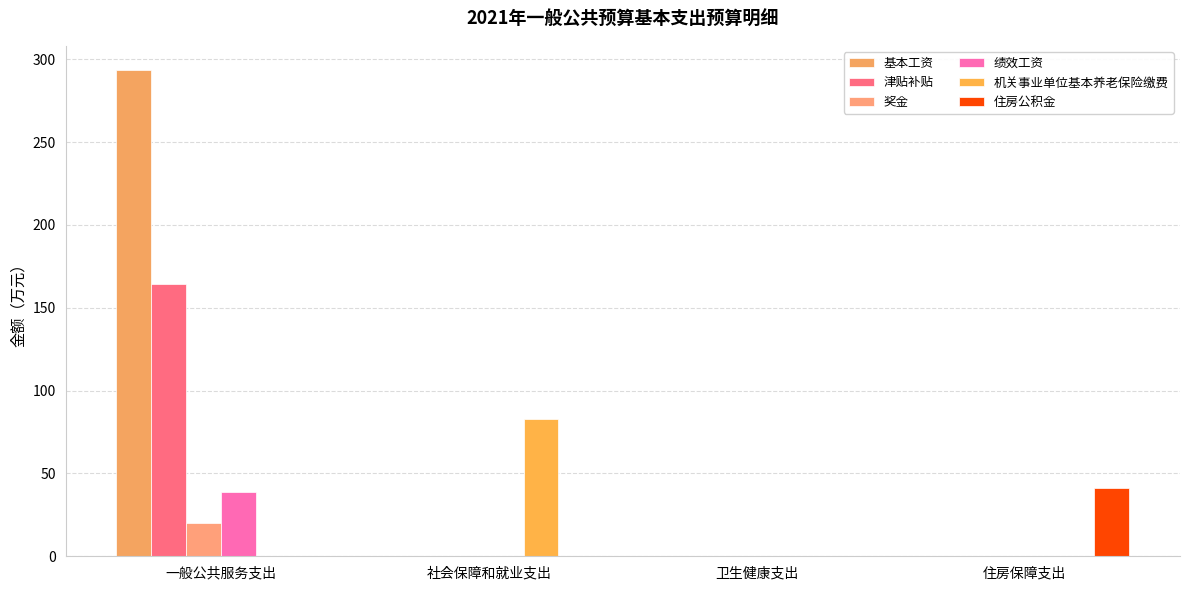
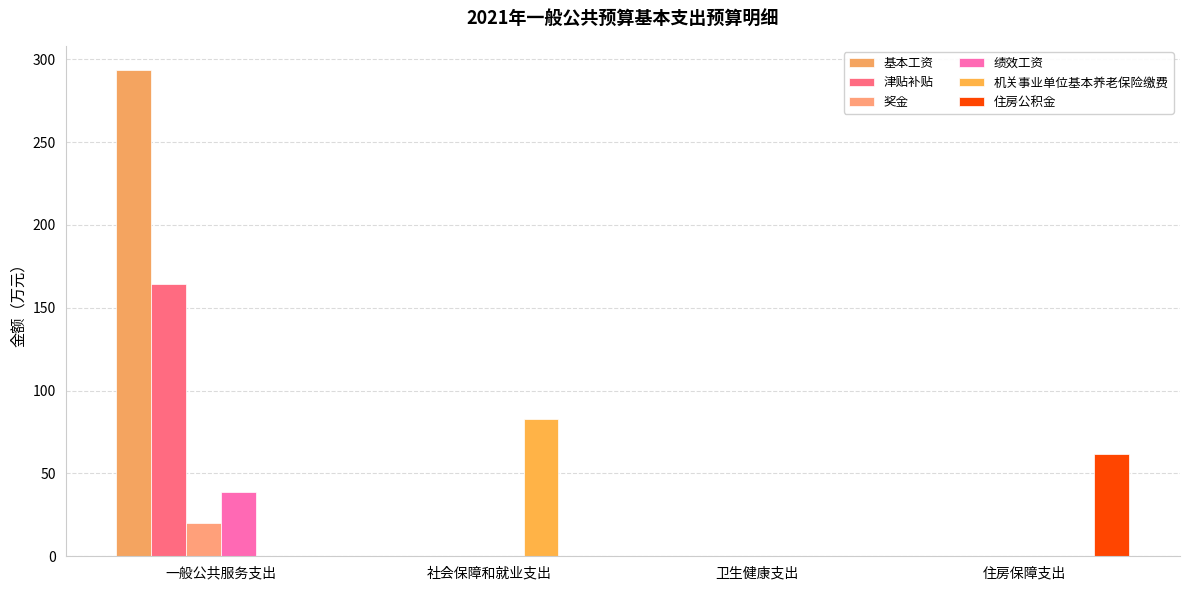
住房公积金, 住房保障支出: 41 -> 62
